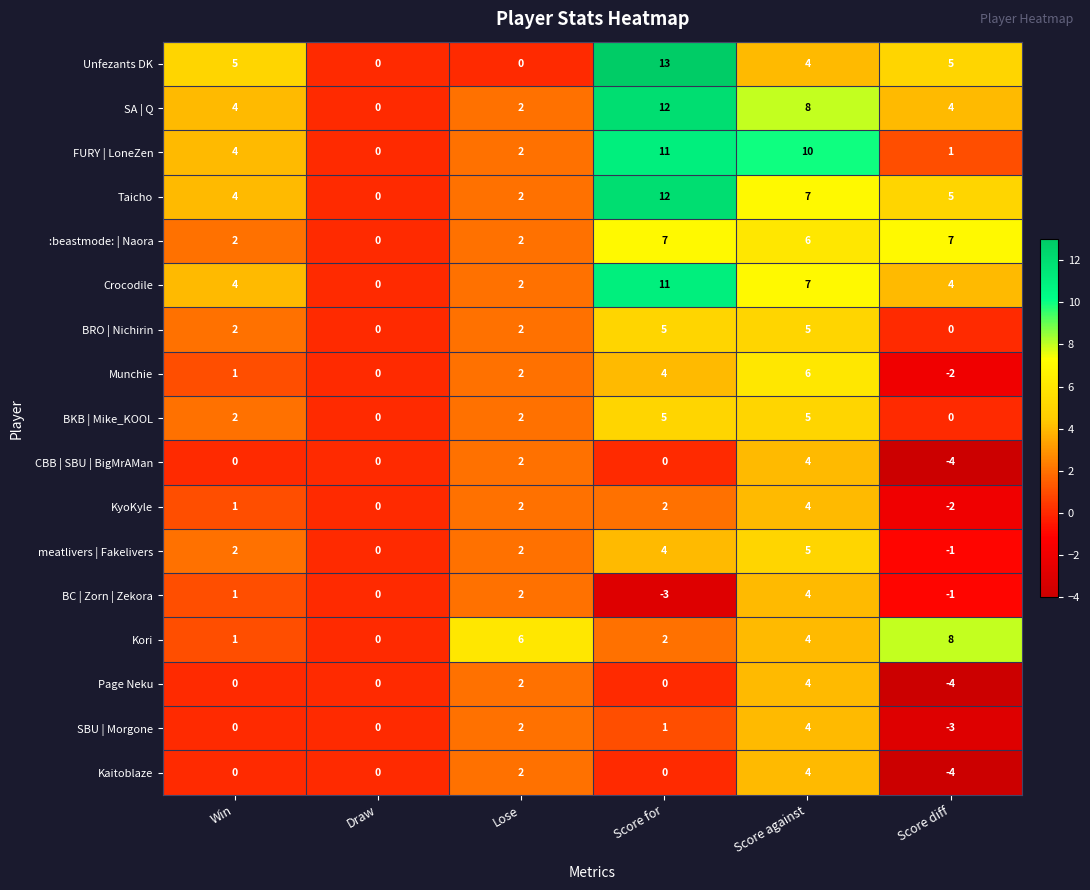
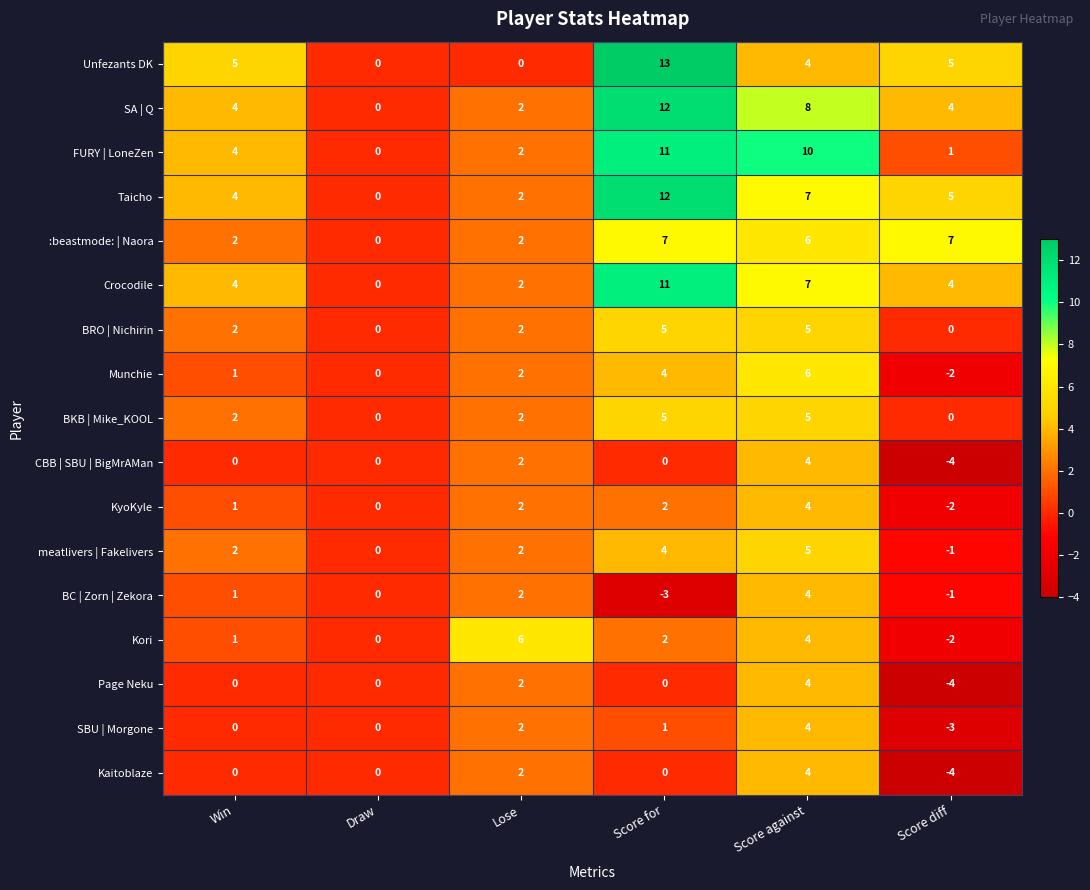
Kori, Score diff: 8 -> -2
